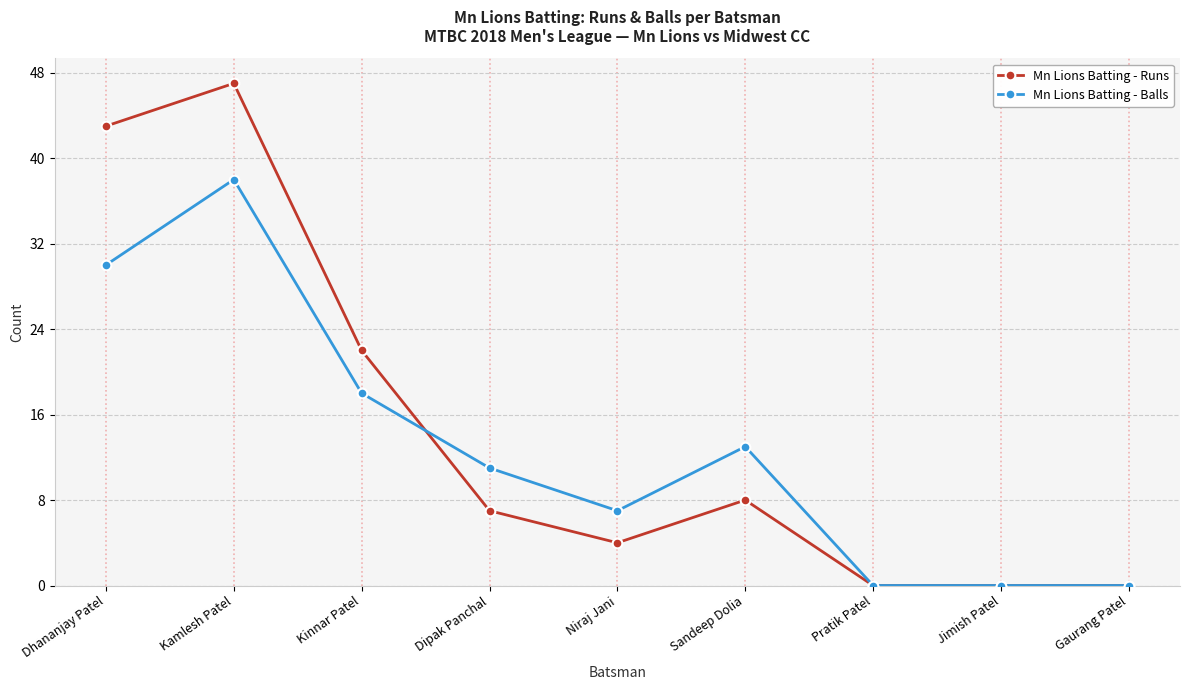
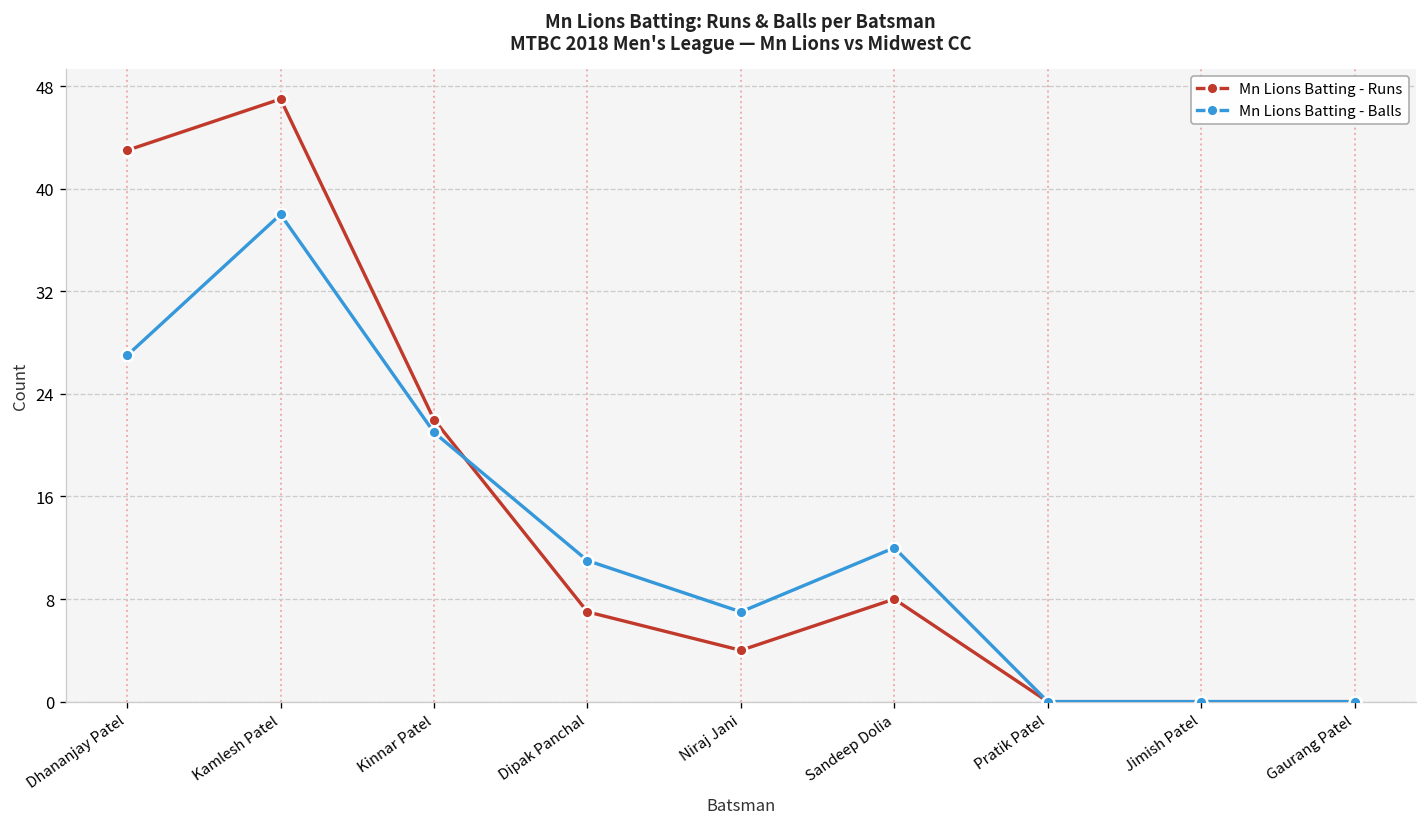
Mn Lions Batting - Balls, Dhananjay Patel: 30 -> 27
Mn Lions Batting - Balls, Kinnar Patel: 18 -> 21
Mn Lions Batting - Balls, Sandeep Dolia: 13 -> 12
